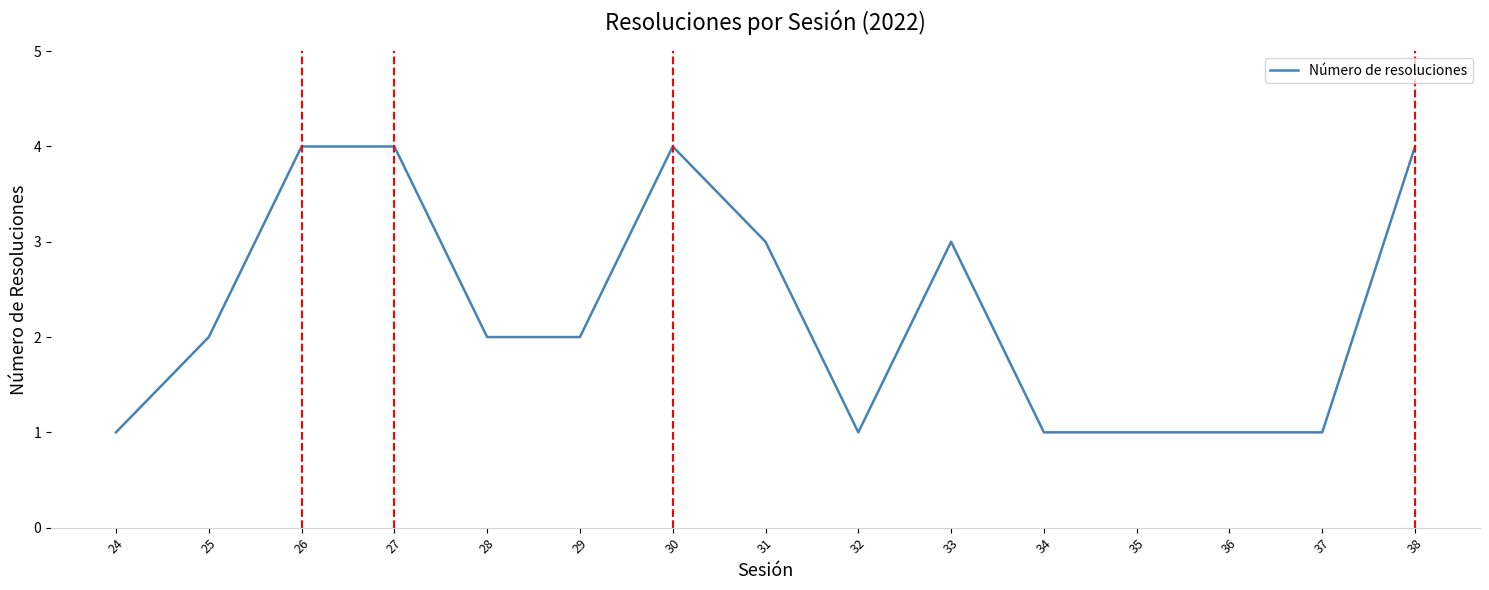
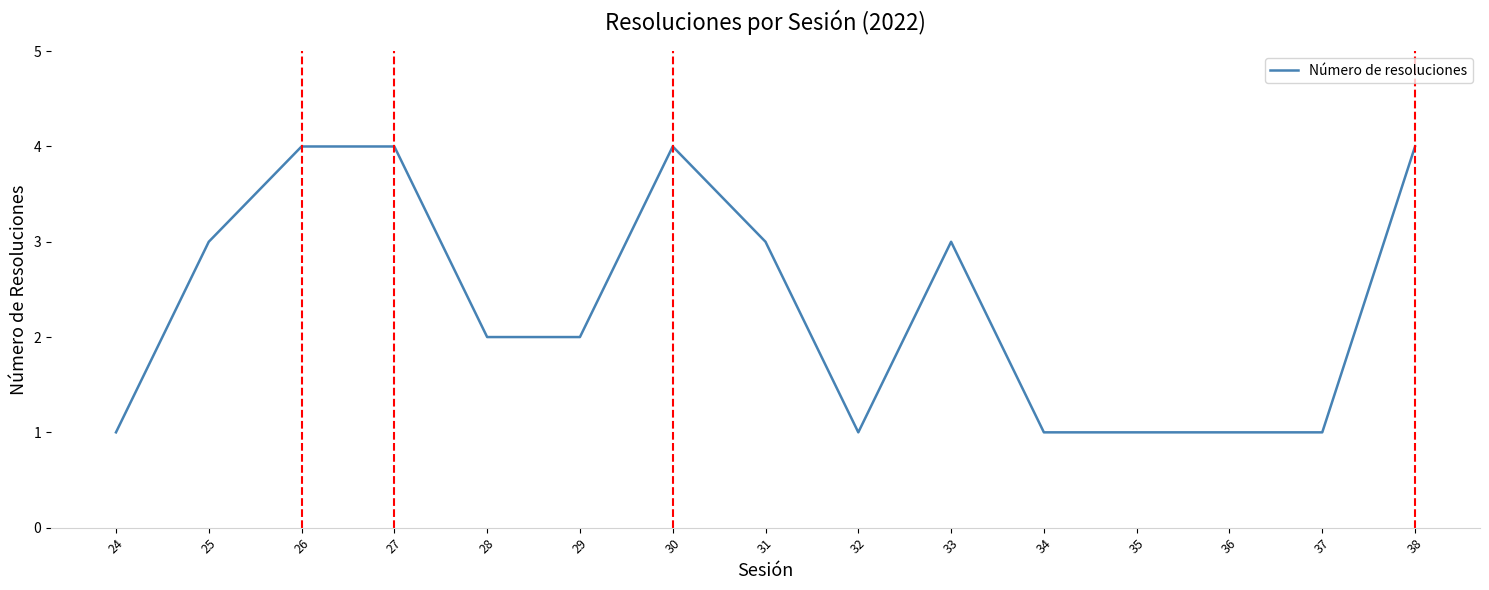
25: 2 -> 3
